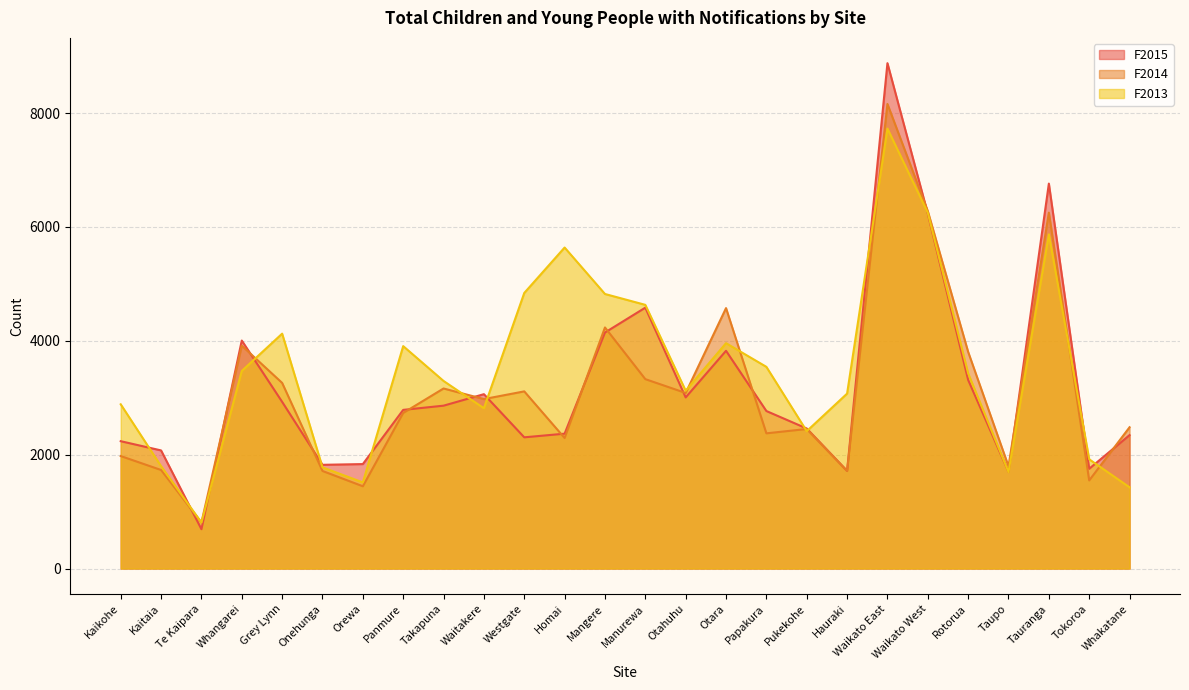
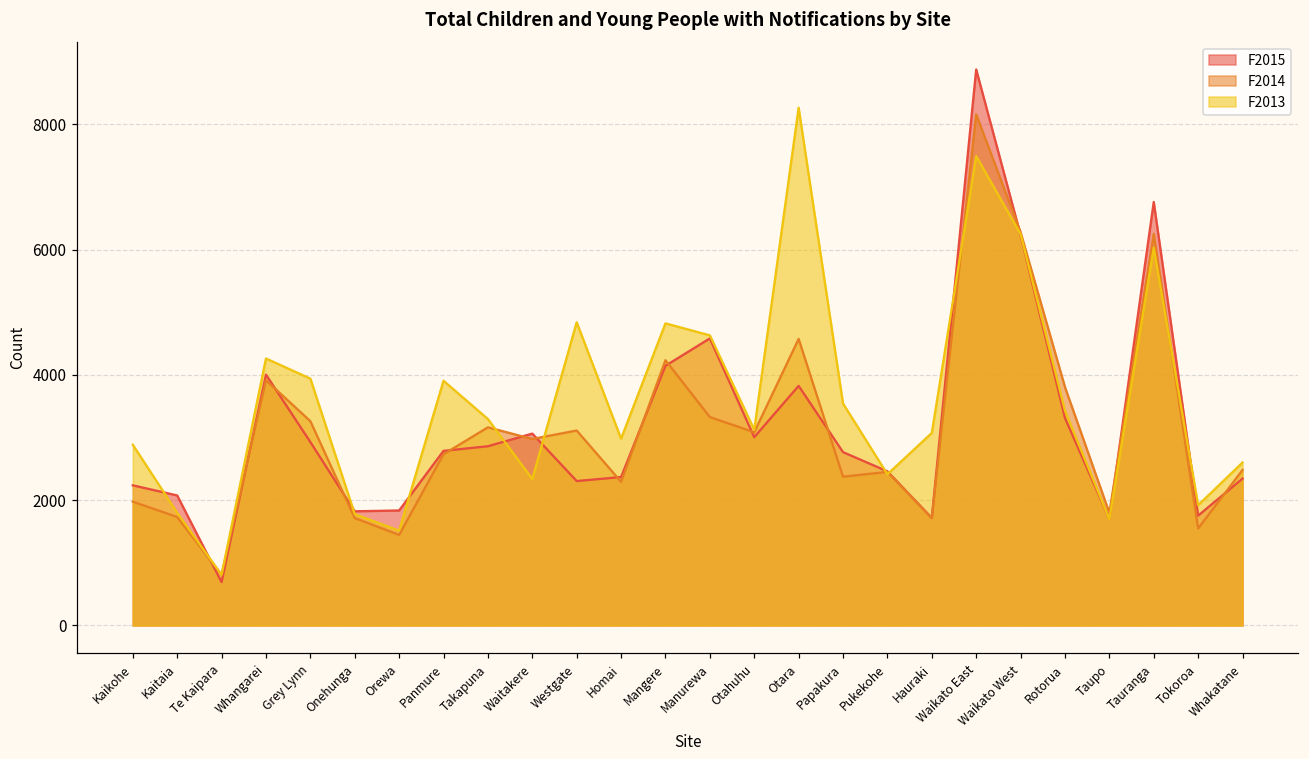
F2013, Whangarei: 3500 -> 4300
F2013, Grey Lynn: 4100 -> 3900
F2013, Waitakere: 2800 -> 2300
F2013, Homai: 5600 -> 3000
F2013, Otara: 4000 -> 8300
F2013, Waikato East: 7700 -> 7500
F2013, Tauranga: 5900 -> 6000
F2013, Whakatane: 1400 -> 2600
